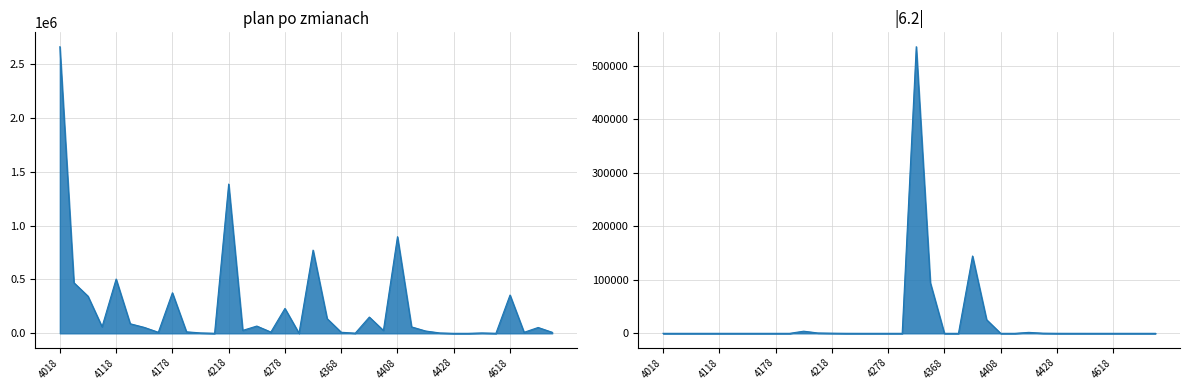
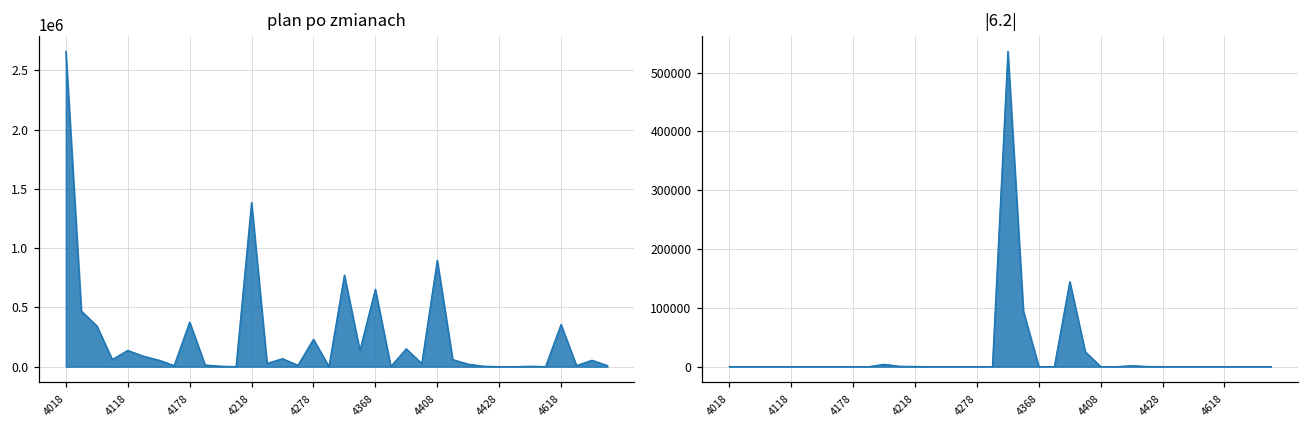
plan po zmianach, 4118: 500000 -> 140000
plan po zmianach, 4368: 10000 -> 650000
